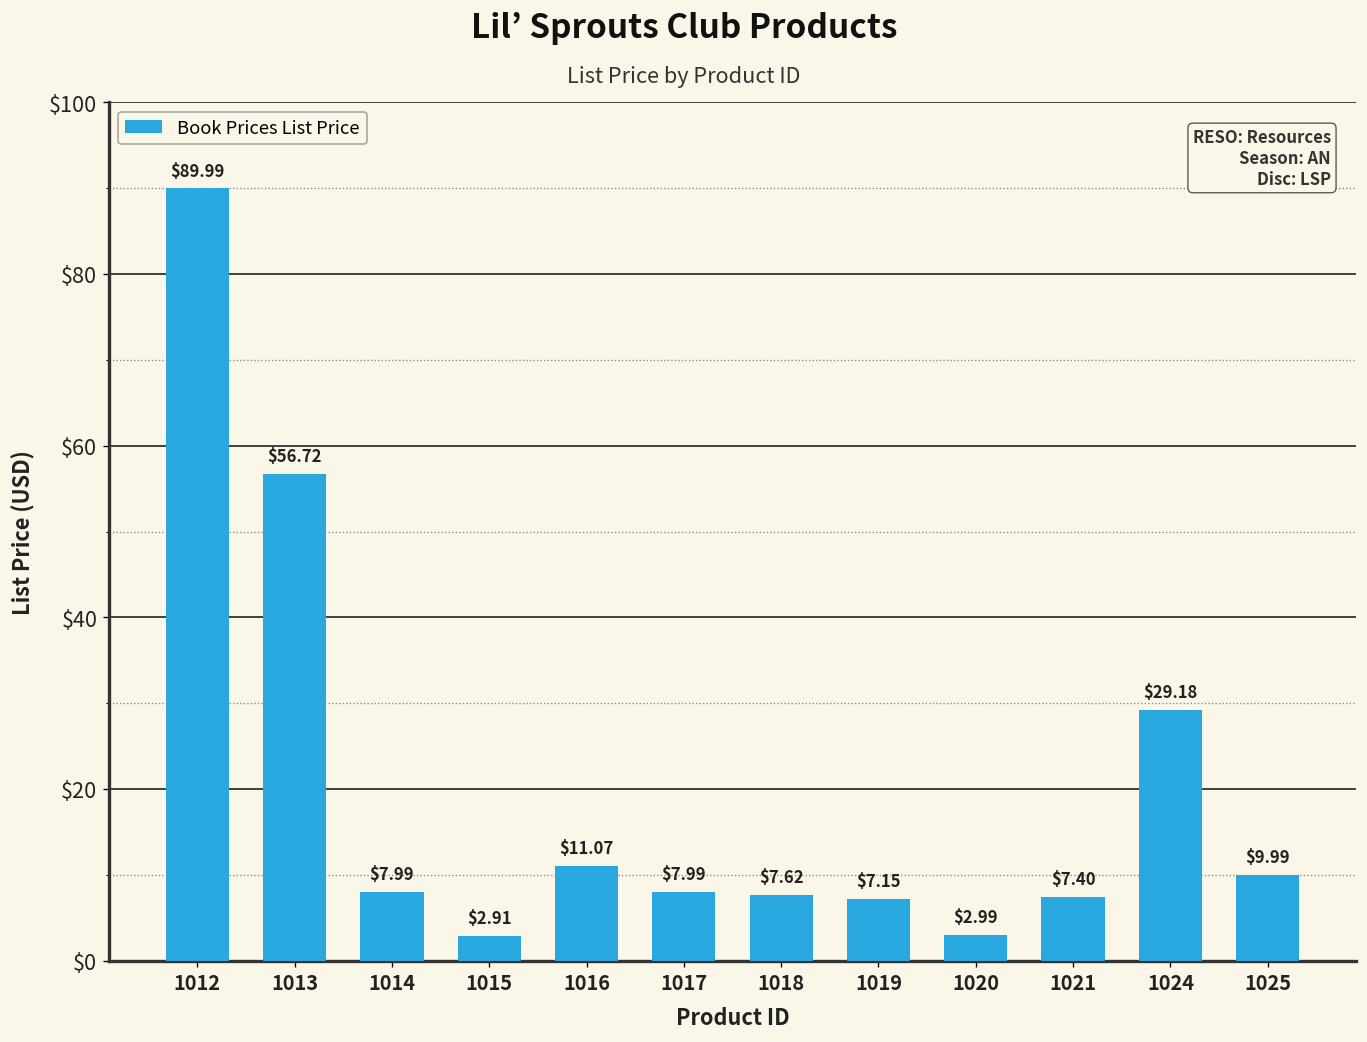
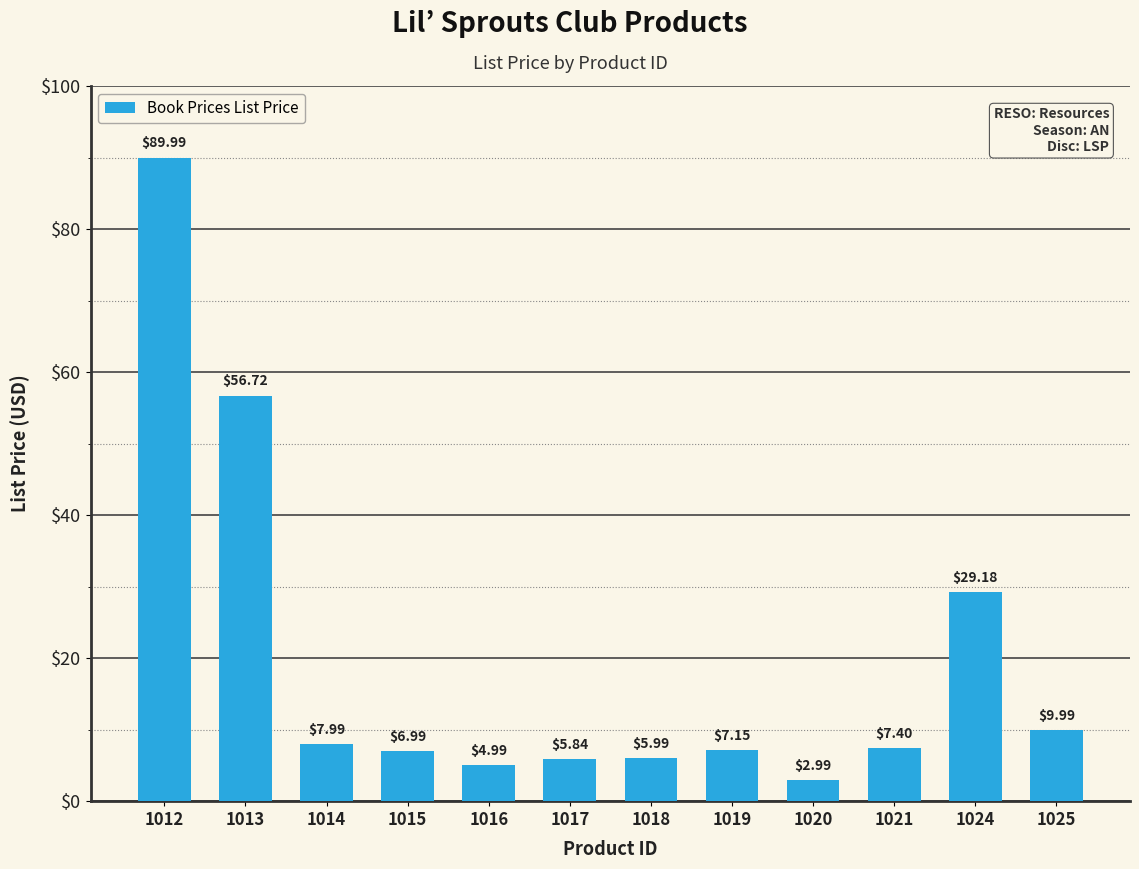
1015: $2.91 -> $6.99
1016: $11.07 -> $4.99
1017: $7.99 -> $5.84
1018: $7.62 -> $5.99
